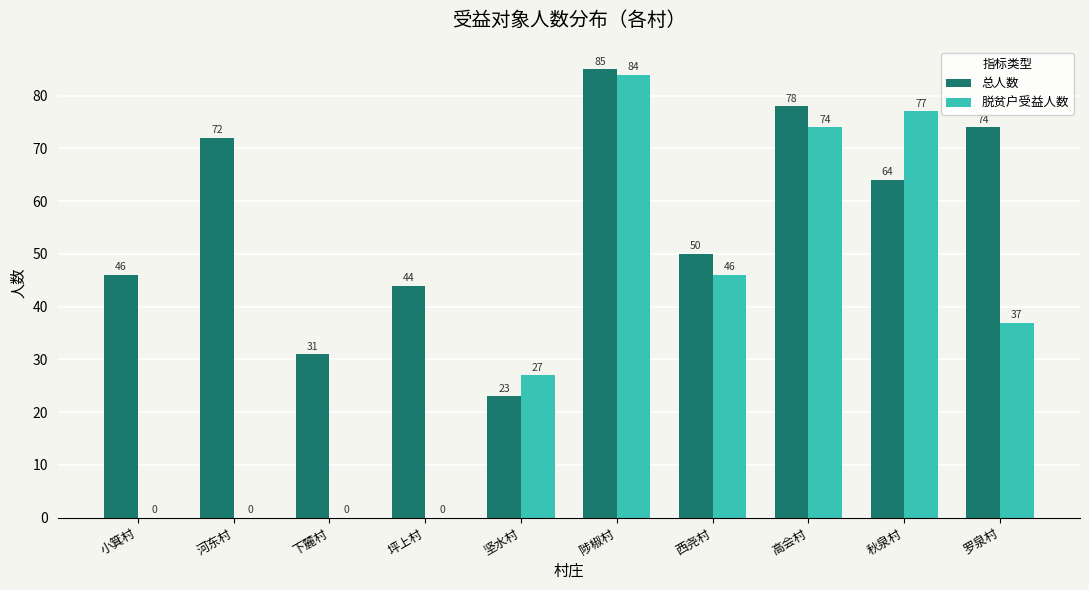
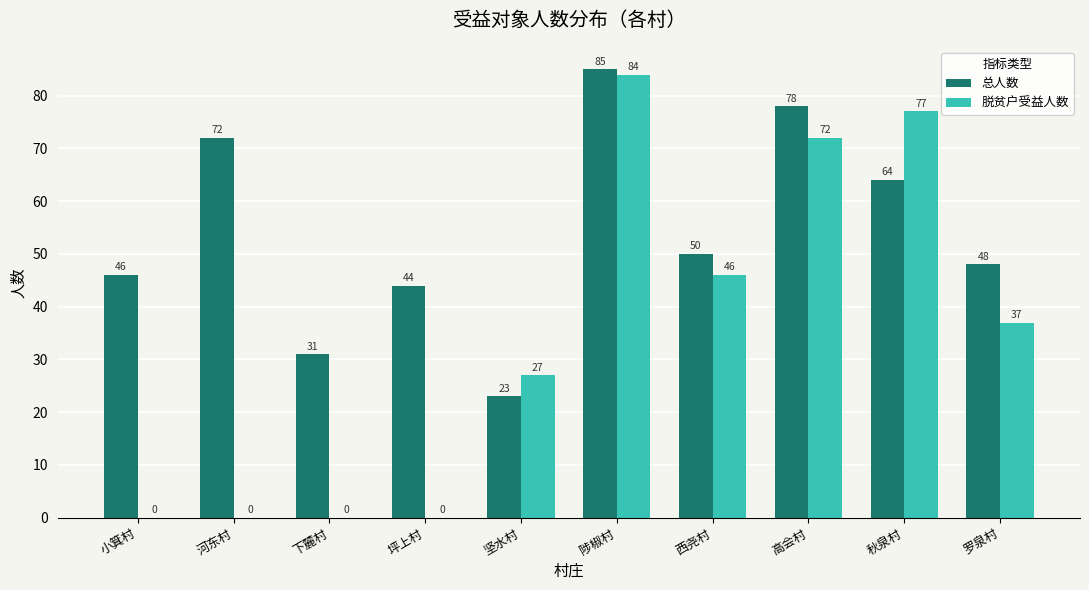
脱贫户受益人数, 高会村: 74 -> 72
总人数, 罗泉村: 74 -> 48
